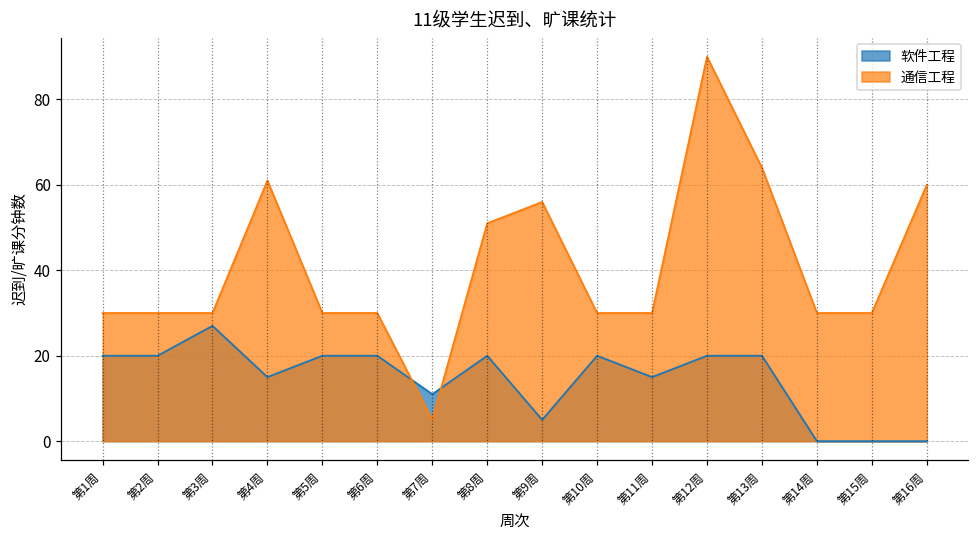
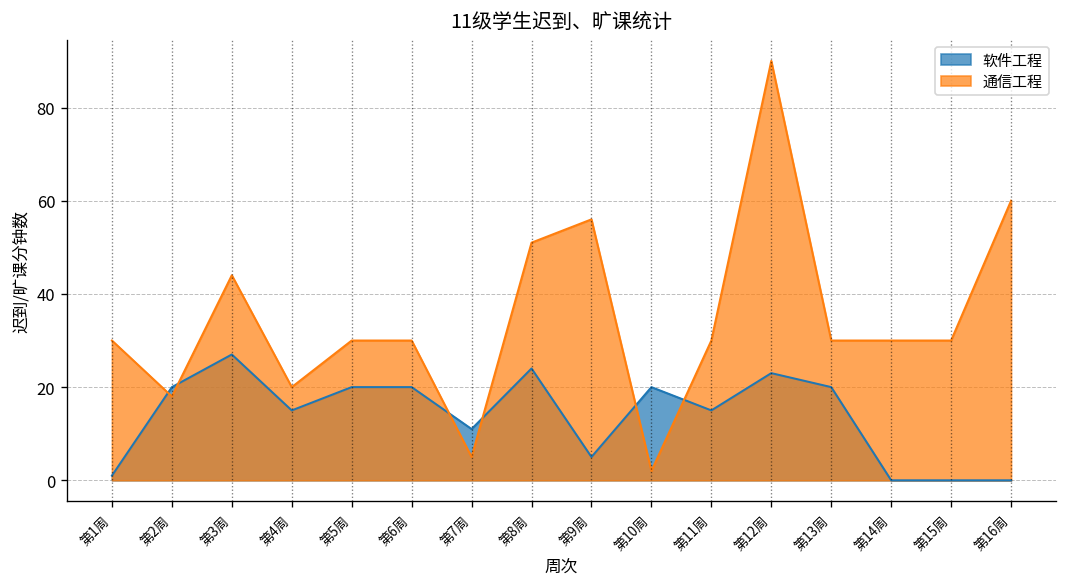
软件工程, 第1周: 20 -> 1
通信工程, 第2周: 30 -> 18
通信工程, 第3周: 30 -> 44
通信工程, 第4周: 61 -> 20
软件工程, 第8周: 20 -> 24
通信工程, 第10周: 30 -> 2
软件工程, 第12周: 20 -> 23
通信工程, 第13周: 64 -> 30
